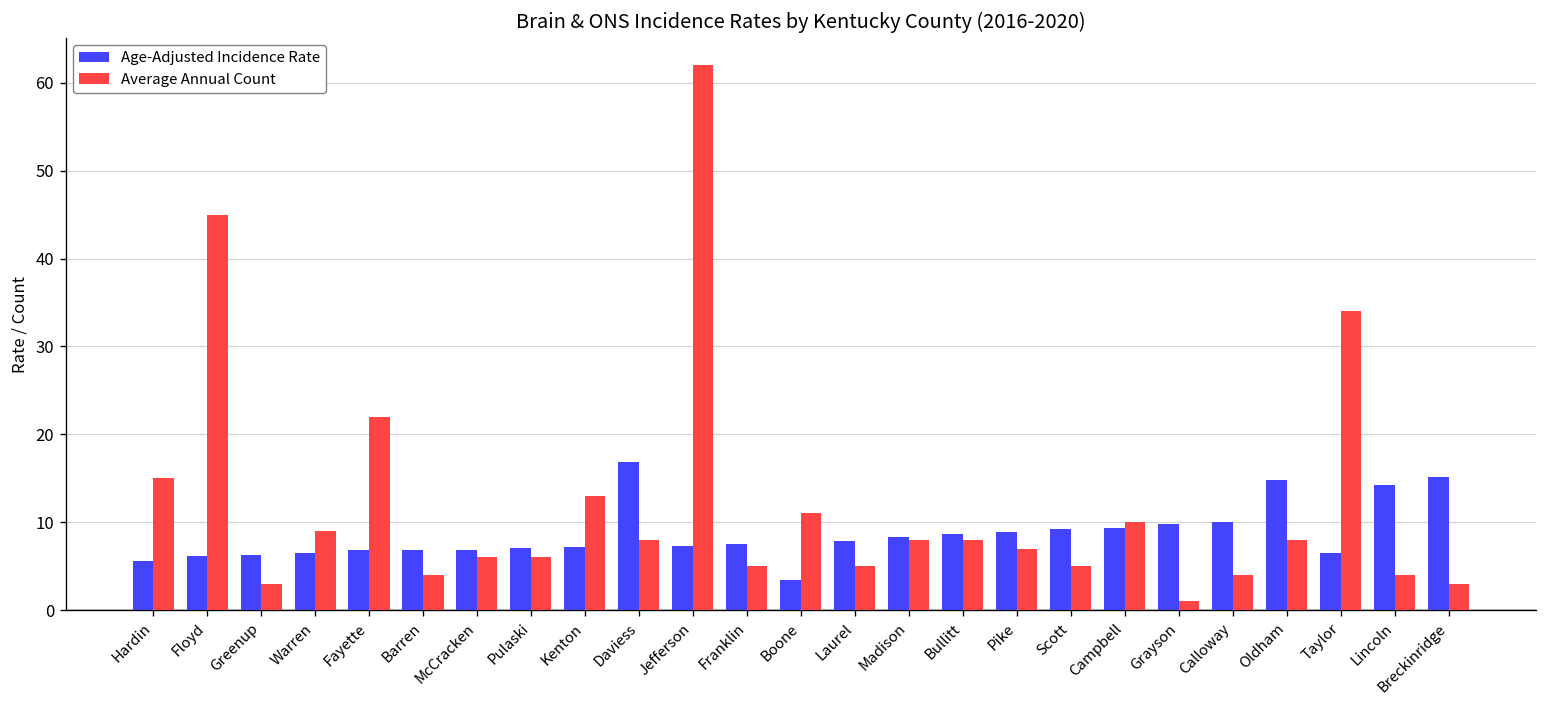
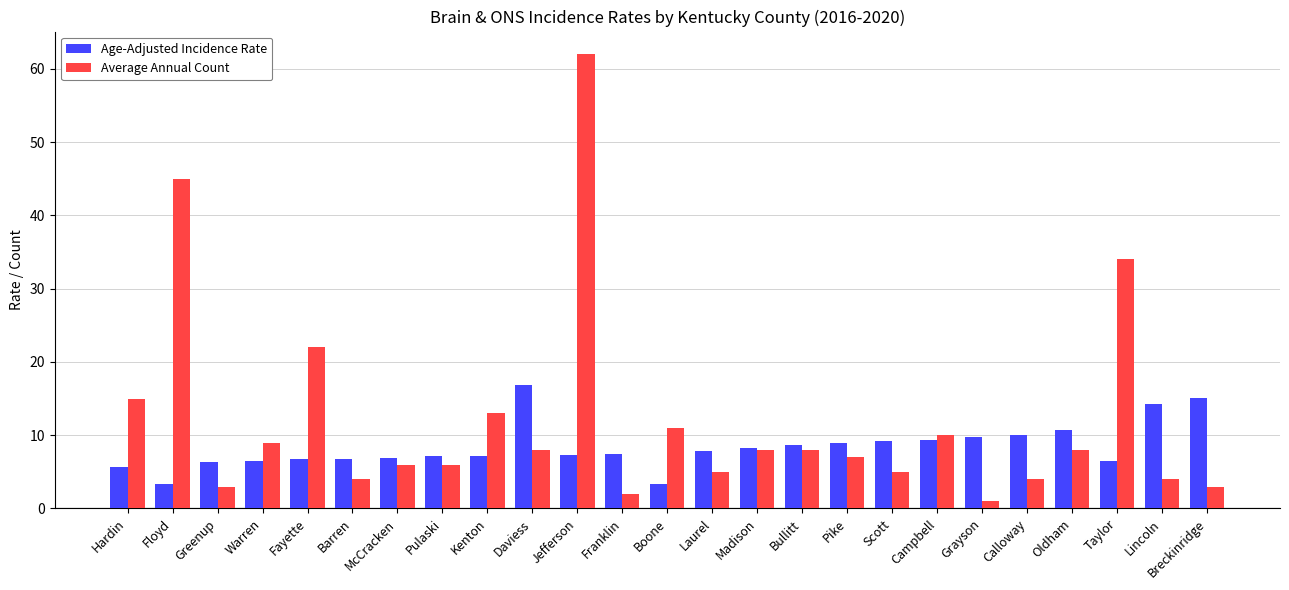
Age-Adjusted Incidence Rate, Floyd: 6 -> 3
Average Annual Count, Franklin: 5 -> 2
Age-Adjusted Incidence Rate, Oldham: 15 -> 11
